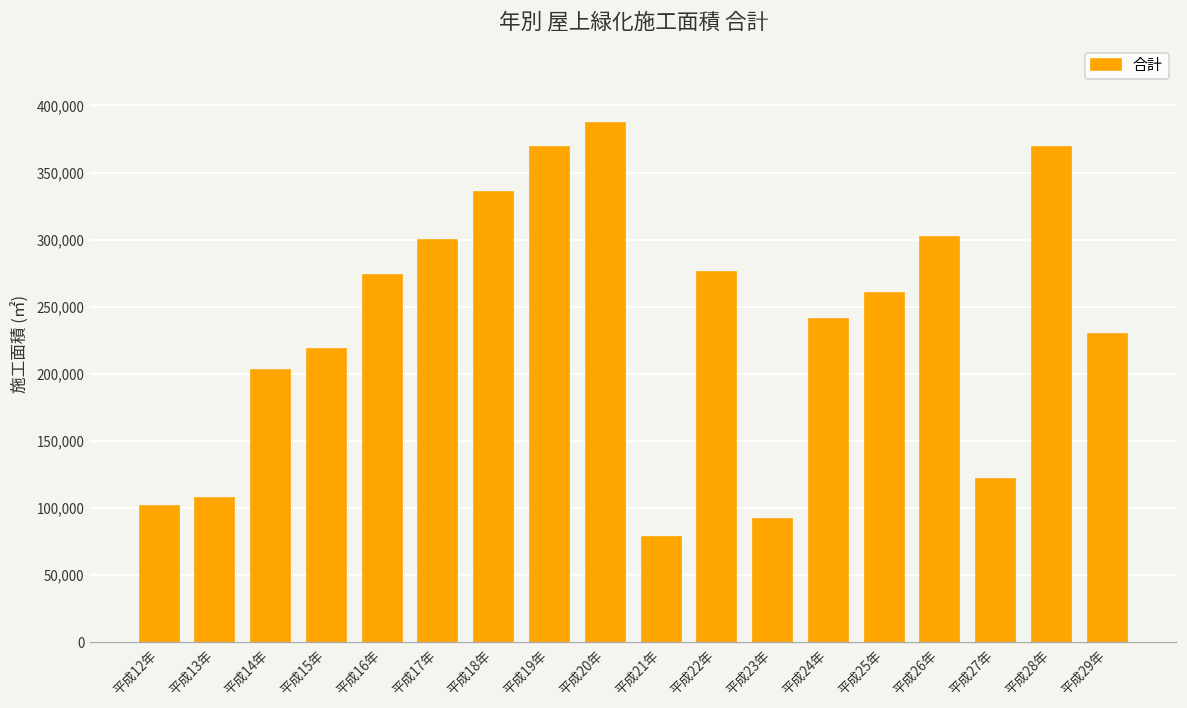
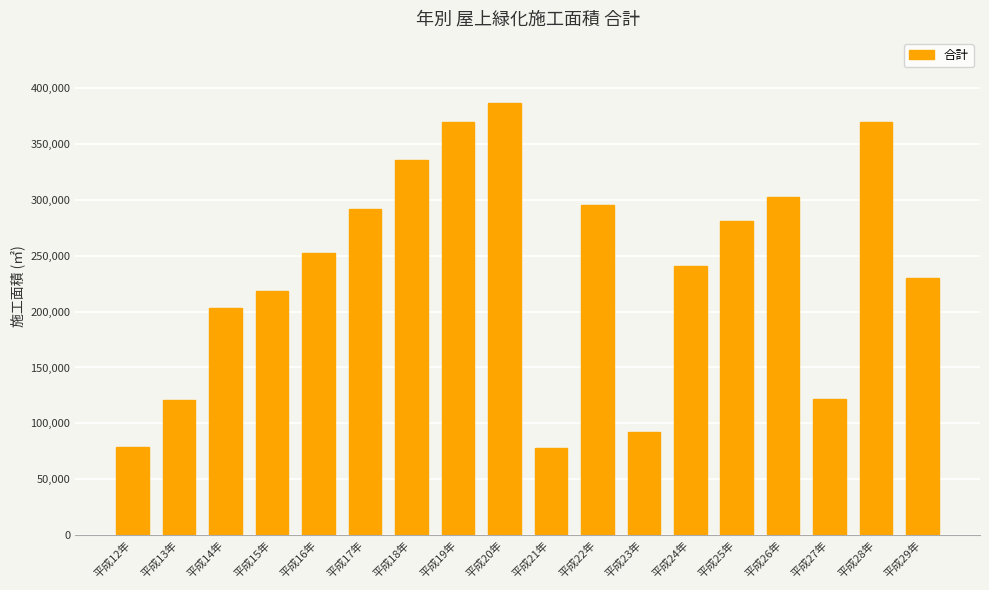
平成12年: 102,000 -> 79,000
平成13年: 108,000 -> 121,000
平成16年: 273,000 -> 253,000
平成17年: 300,000 -> 292,000
平成22年: 276,000 -> 296,000
平成25年: 261,000 -> 281,000
